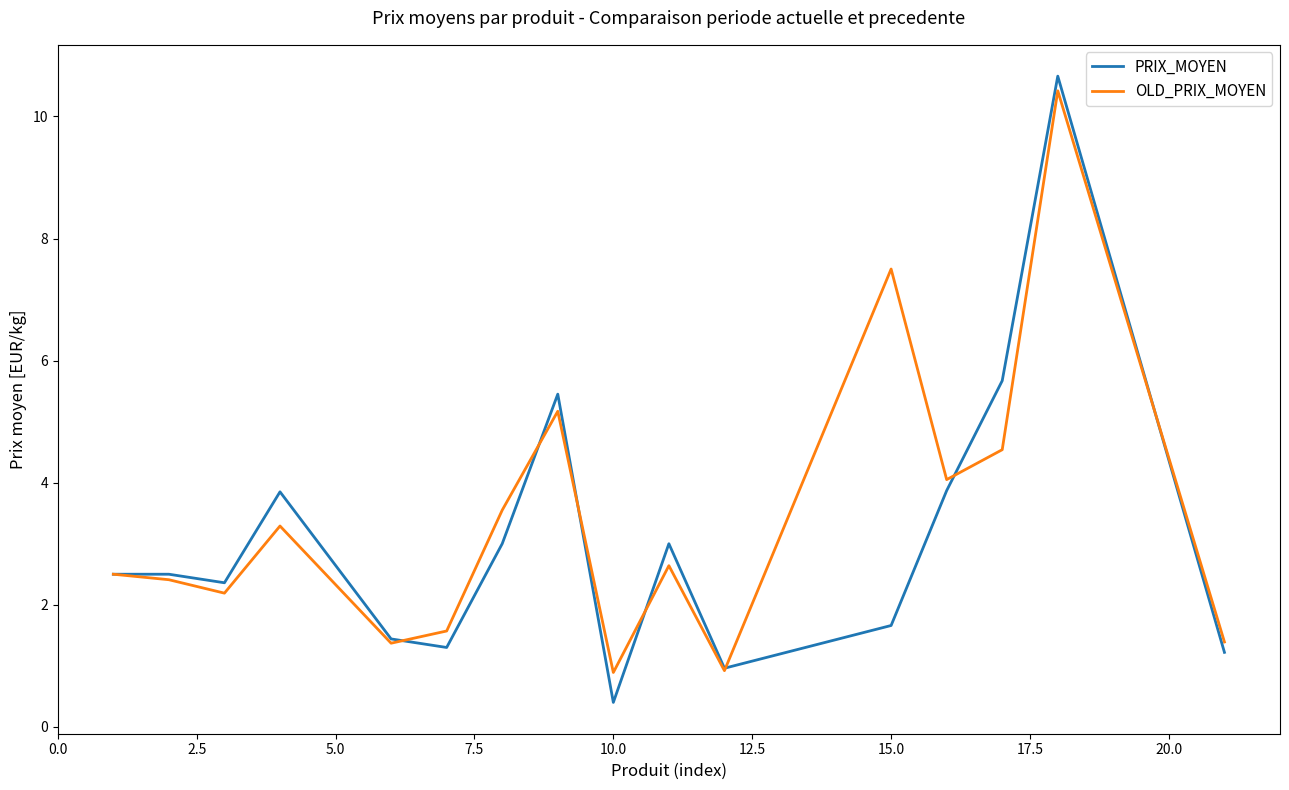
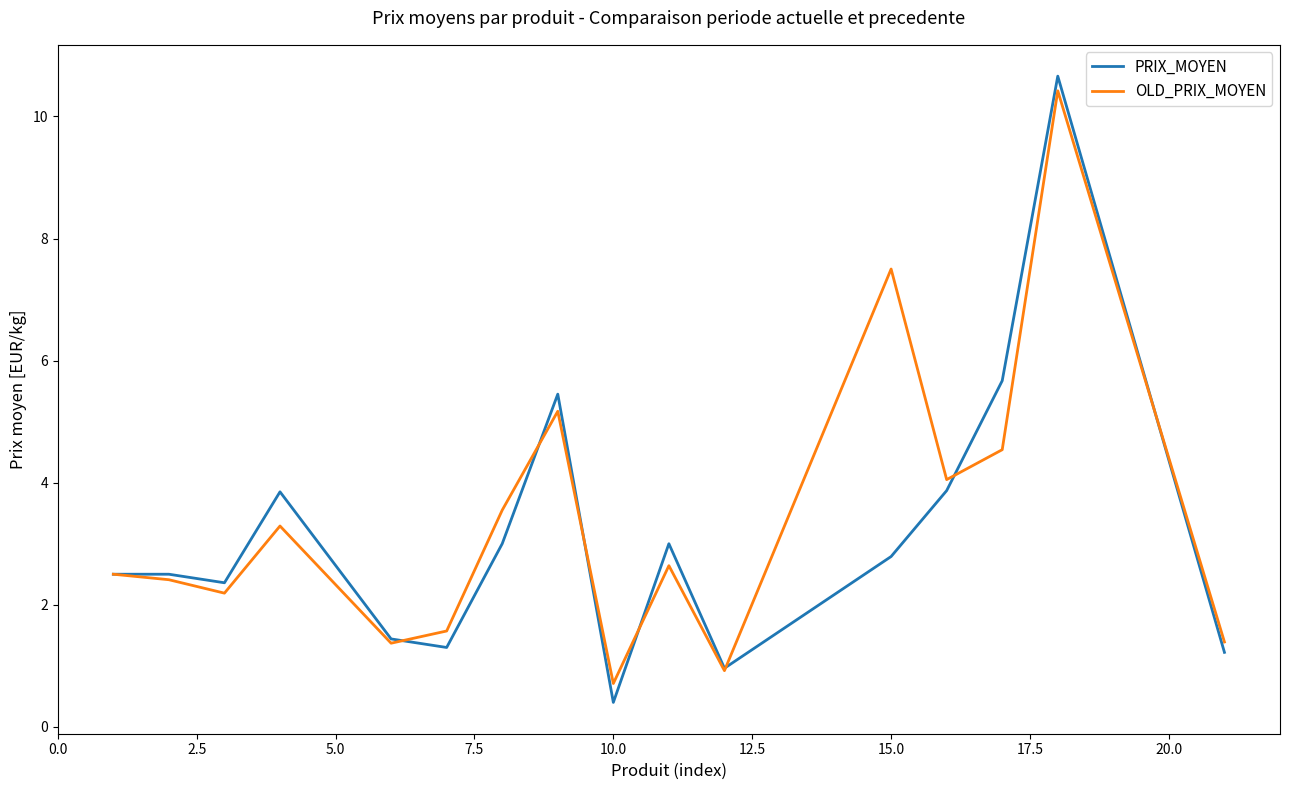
OLD_PRIX_MOYEN, 10.0: 0.9 -> 0.7
PRIX_MOYEN, 15.0: 1.7 -> 2.8
